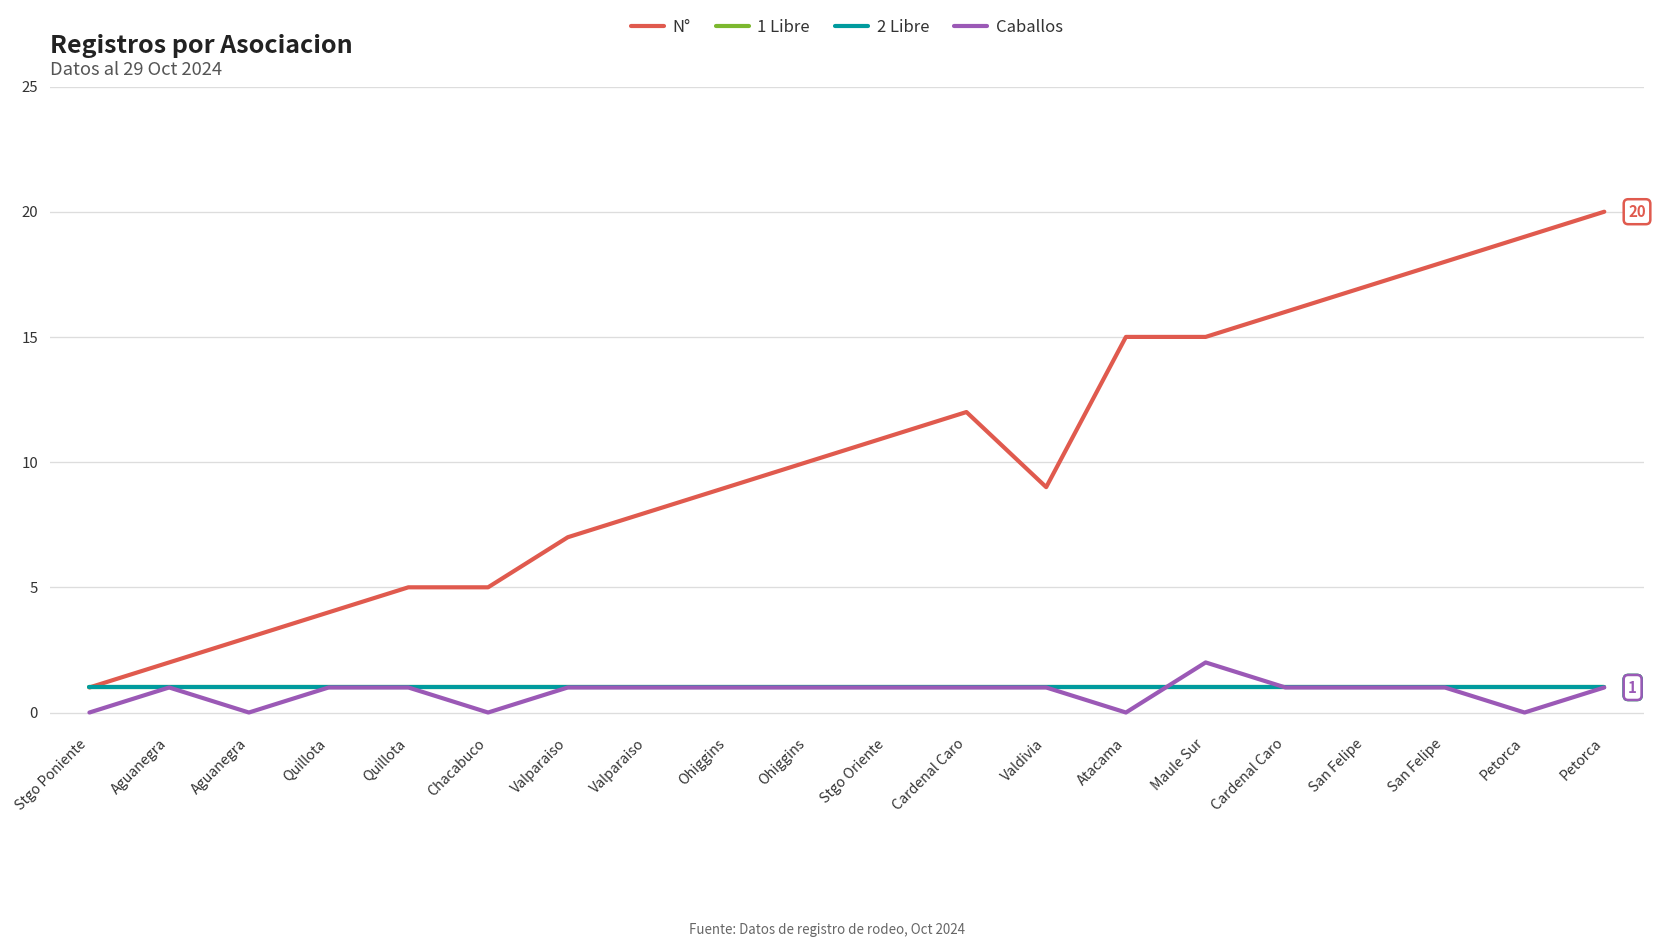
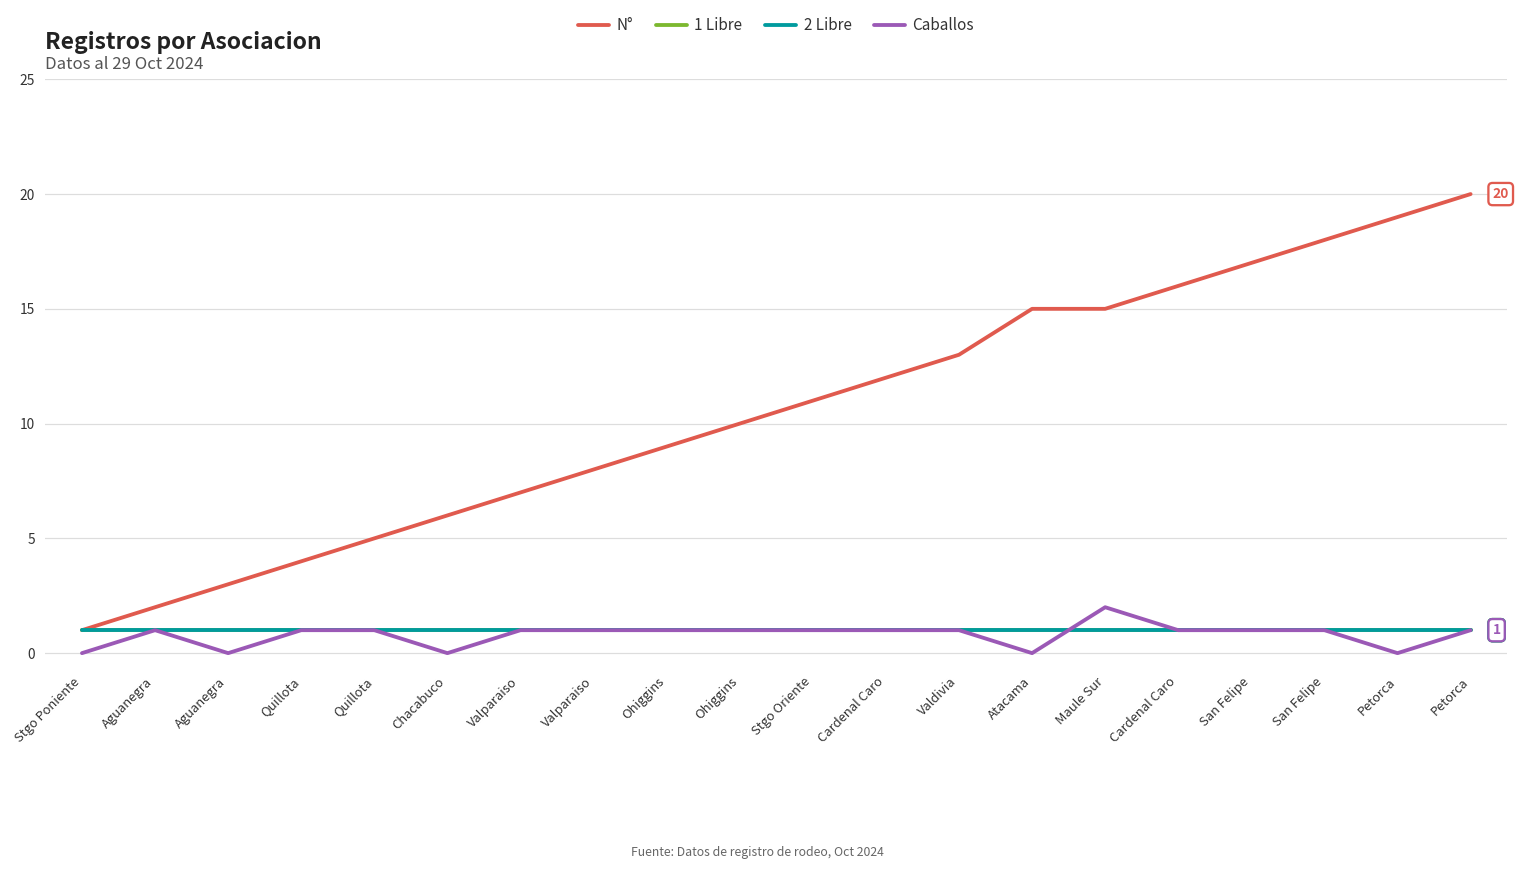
N°, Chacabuco: 5 -> 6
N°, Valdivia: 9 -> 13
